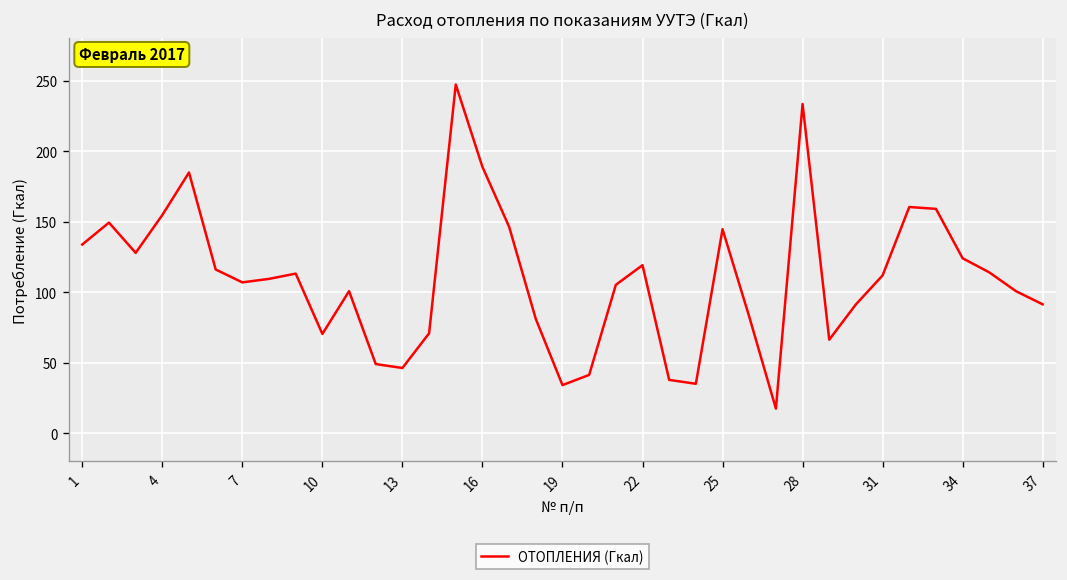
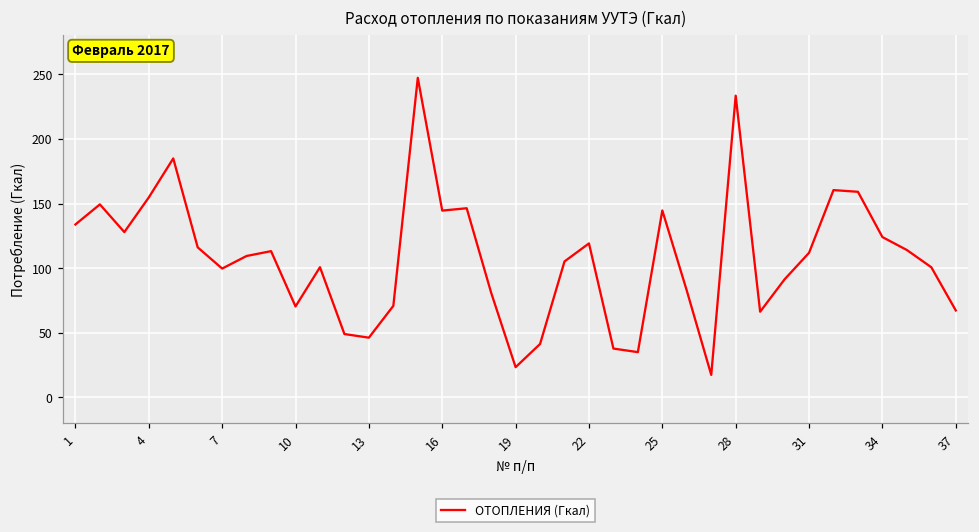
7: 107 -> 100
16: 189 -> 145
19: 34 -> 23
37: 91 -> 67
